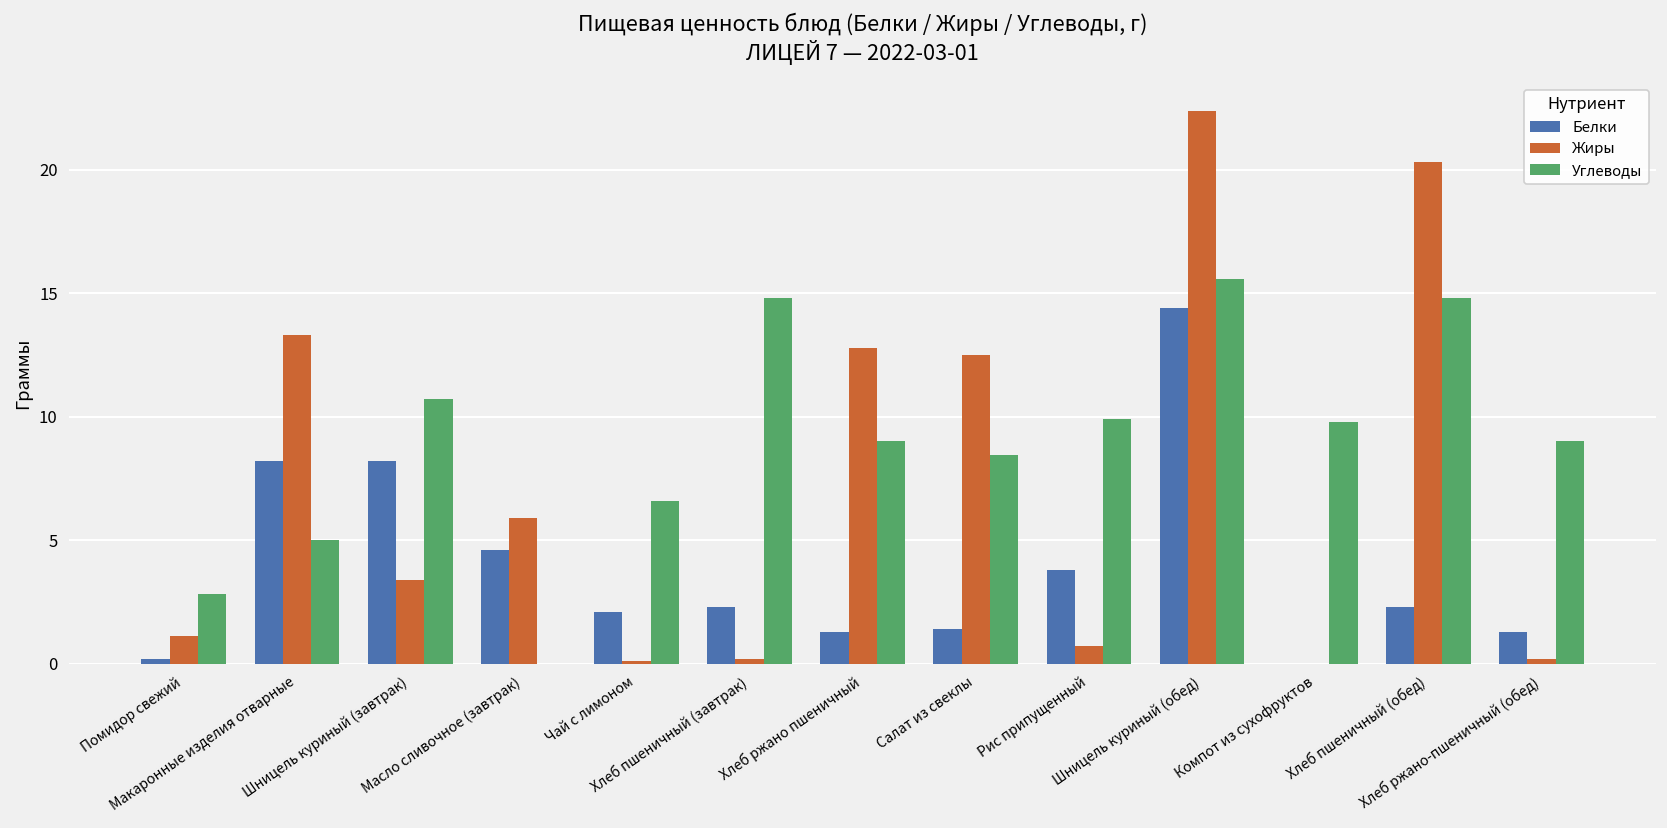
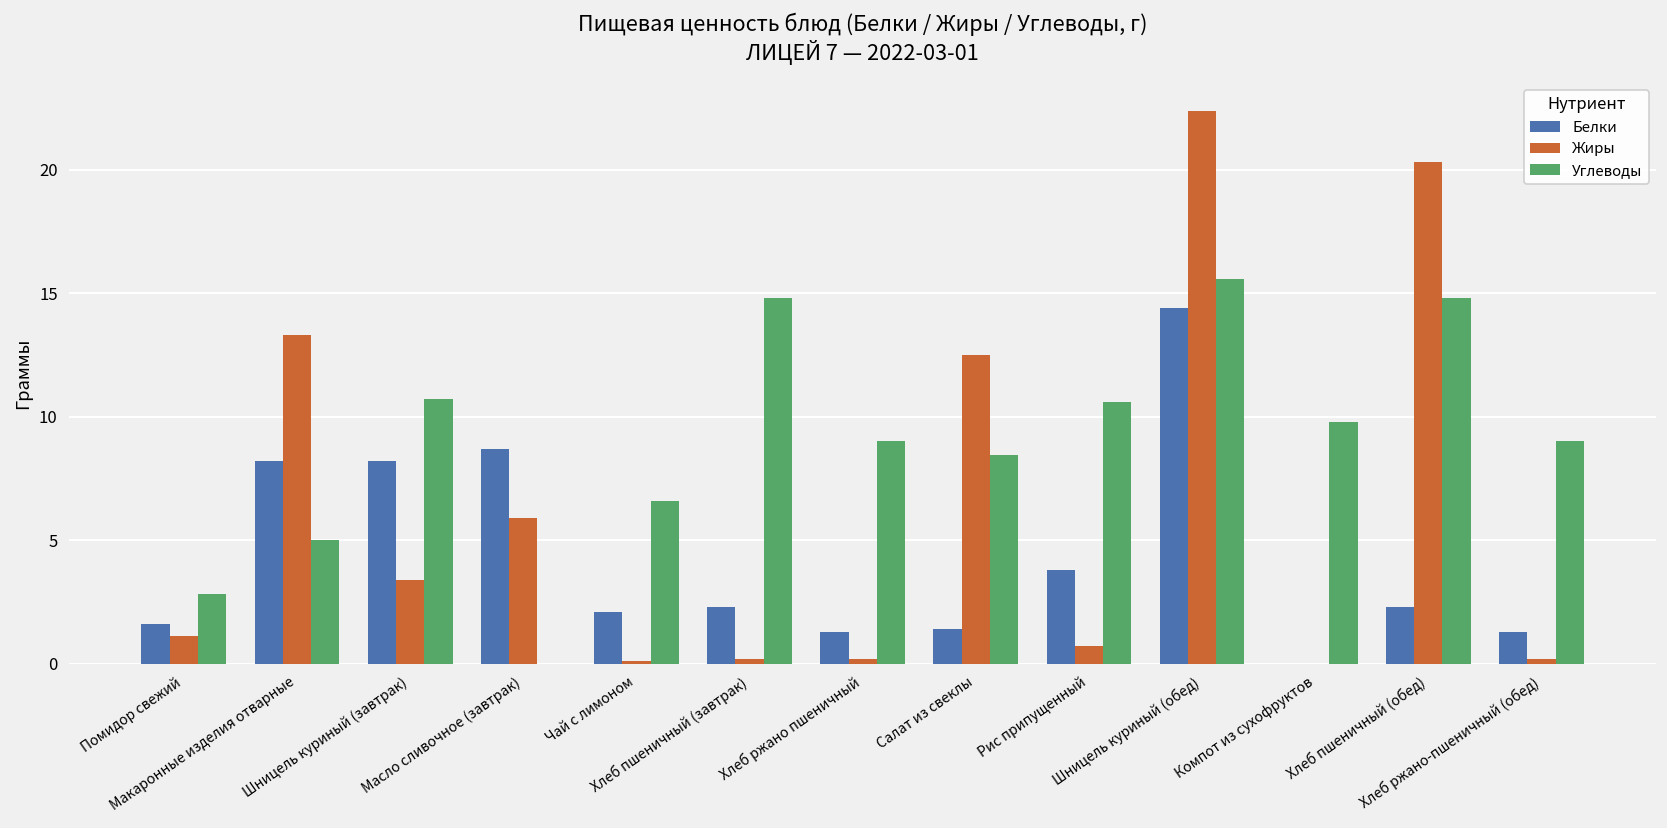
Белки, Помидор свежий: 0.2 -> 1.6
Белки, Масло сливочное (завтрак): 4.6 -> 8.7
Жиры, Хлеб ржано пшеничный: 12.8 -> 0.2
Углеводы, Рис припущенный: 9.9 -> 10.6
